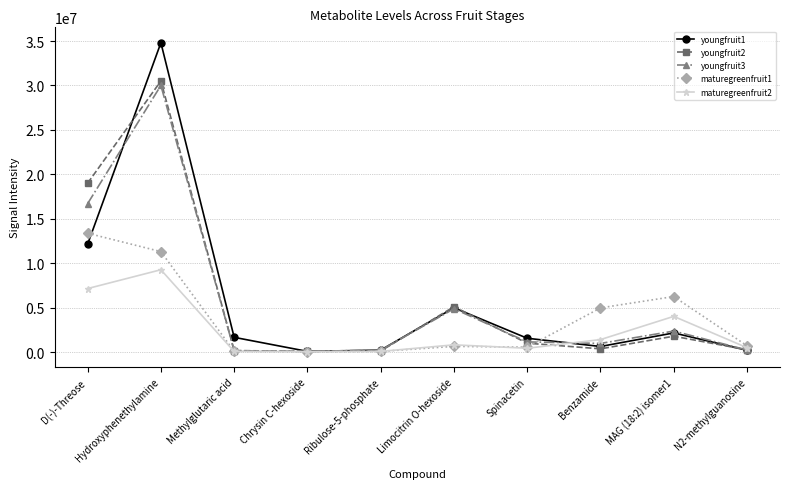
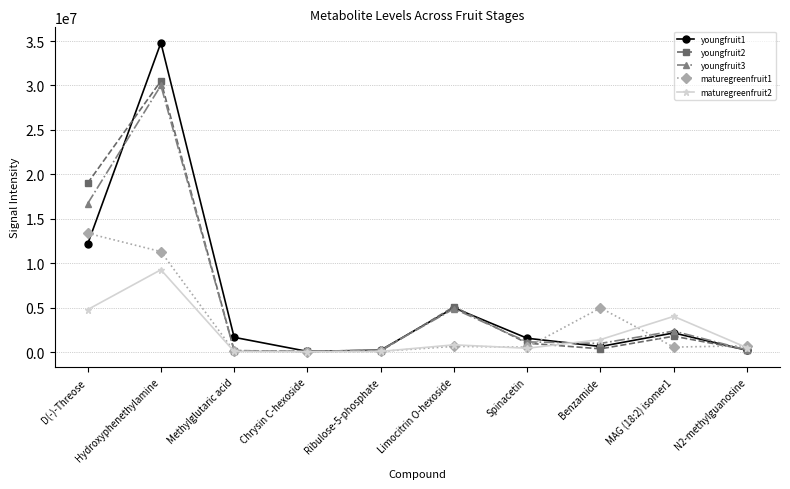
maturegreenfruit2, D(-)-Threose: 7000000 -> 5000000
maturegreenfruit1, MAG (18:2) isomer1: 6000000 -> 1000000
